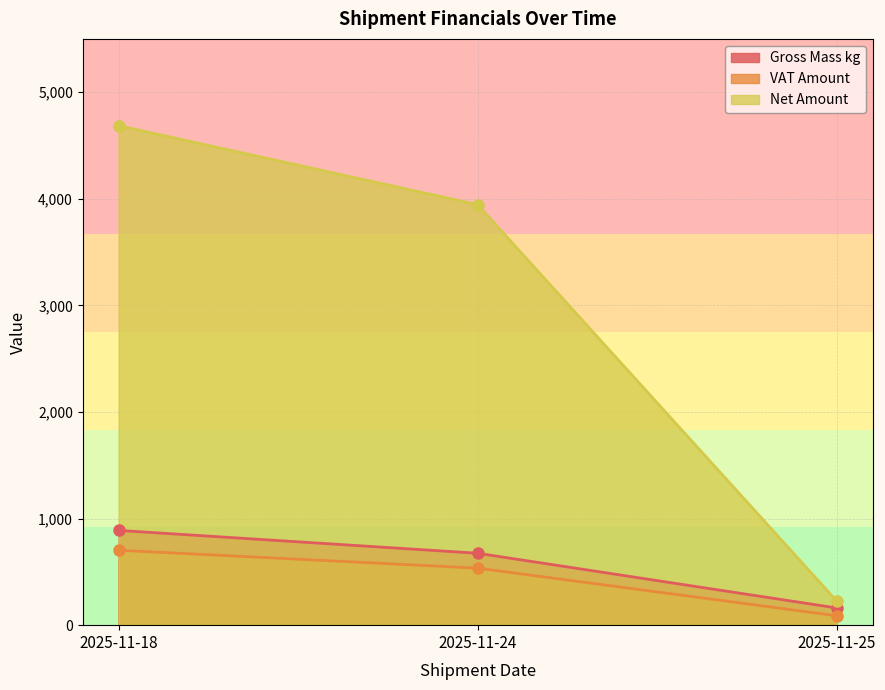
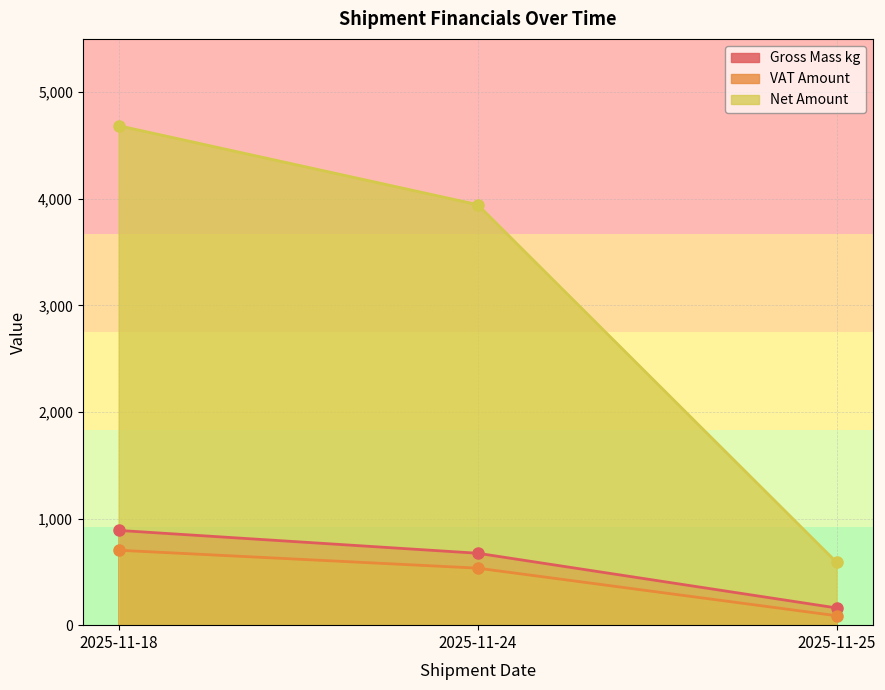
Net Amount, 2025-11-25: 230 -> 590
